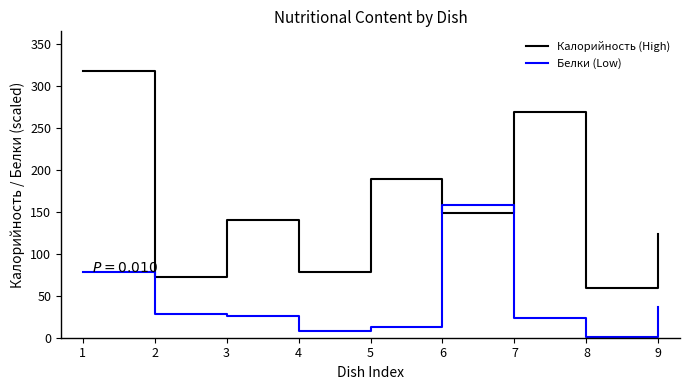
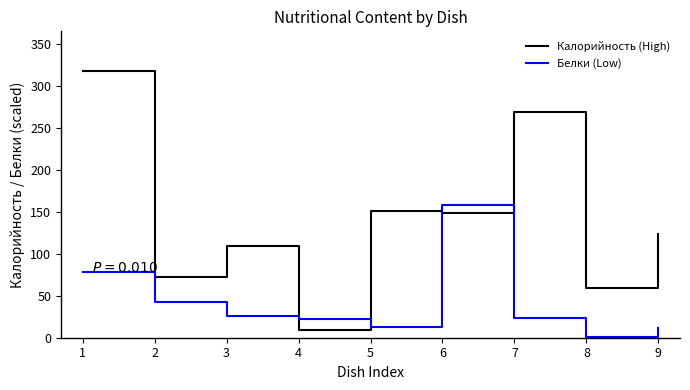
Белки (Low), 2: 30 -> 40
Калорийность (High), 3: 140 -> 110
Калорийность (High), 4: 80 -> 10
Белки (Low), 4: 10 -> 20
Калорийность (High), 5: 190 -> 150
Белки (Low), 9: 40 -> 10
